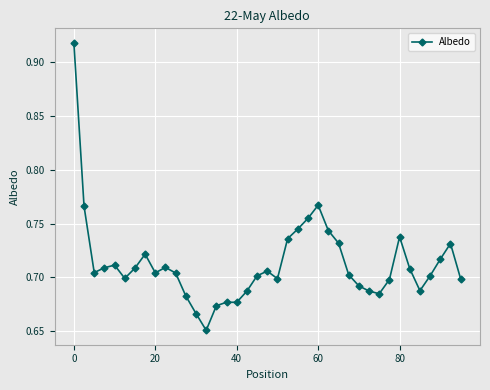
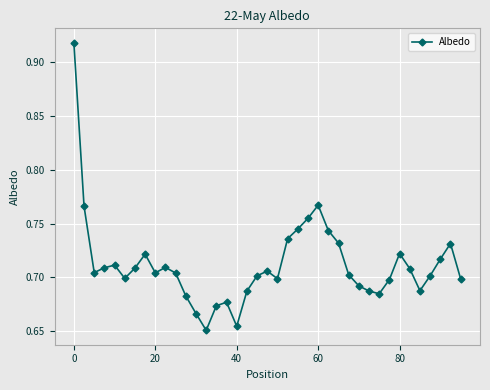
40: 0.677 -> 0.655
80: 0.738 -> 0.722
